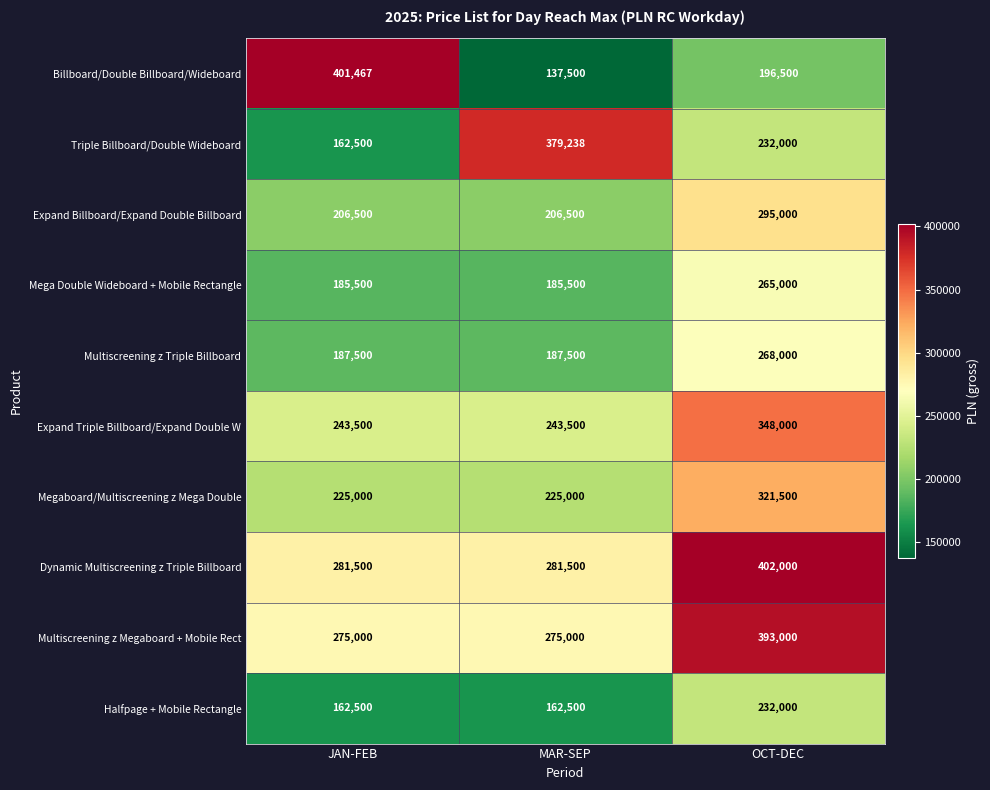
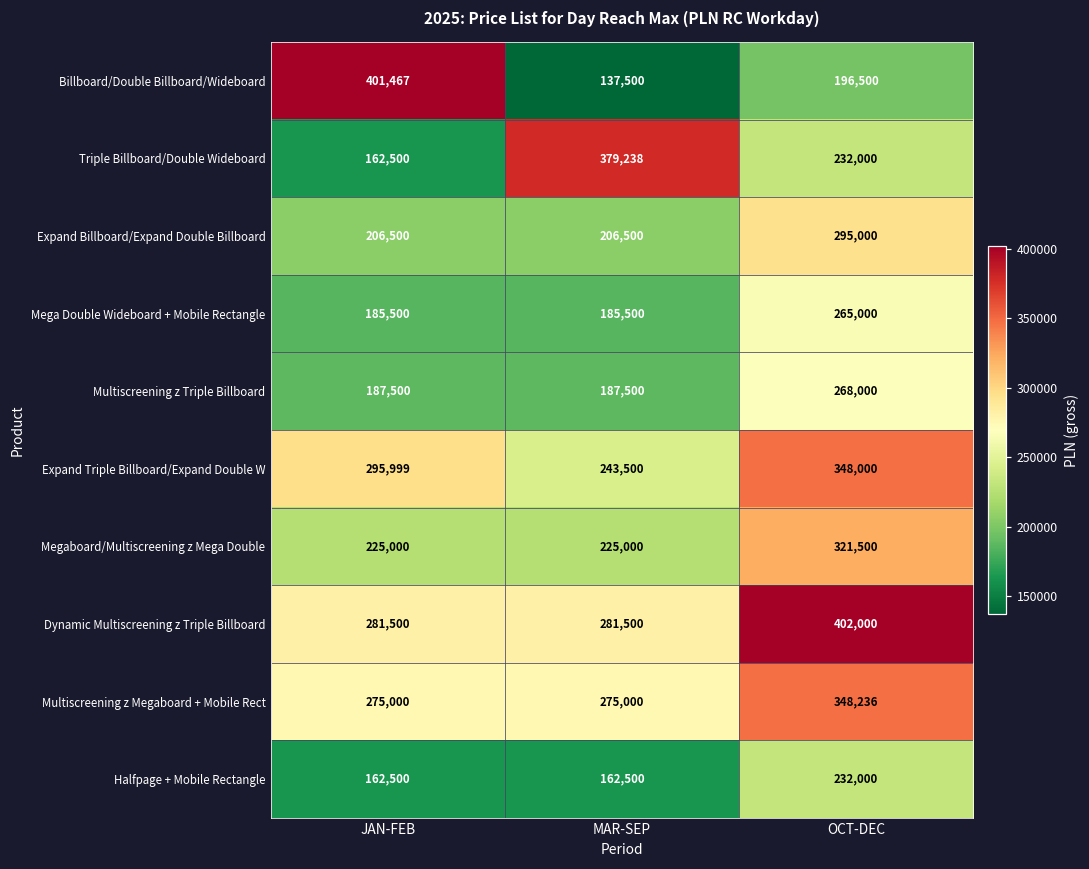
Expand Triple Billboard/Expand Double W, JAN-FEB: 243,500 -> 295,999
Multiscreening z Megaboard + Mobile Rect, OCT-DEC: 393,000 -> 348,236
